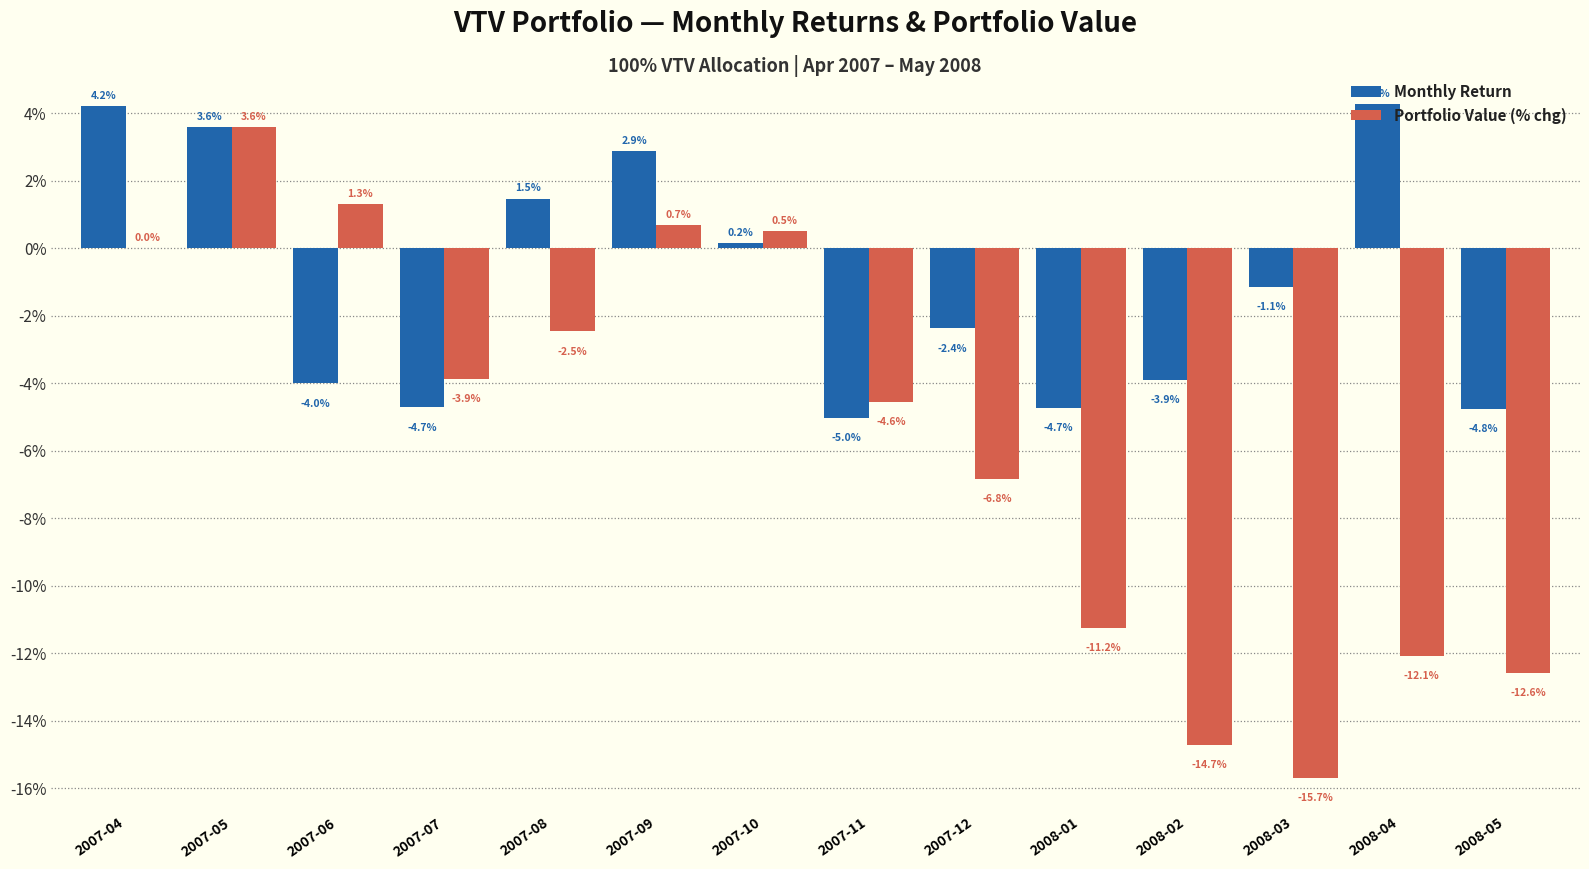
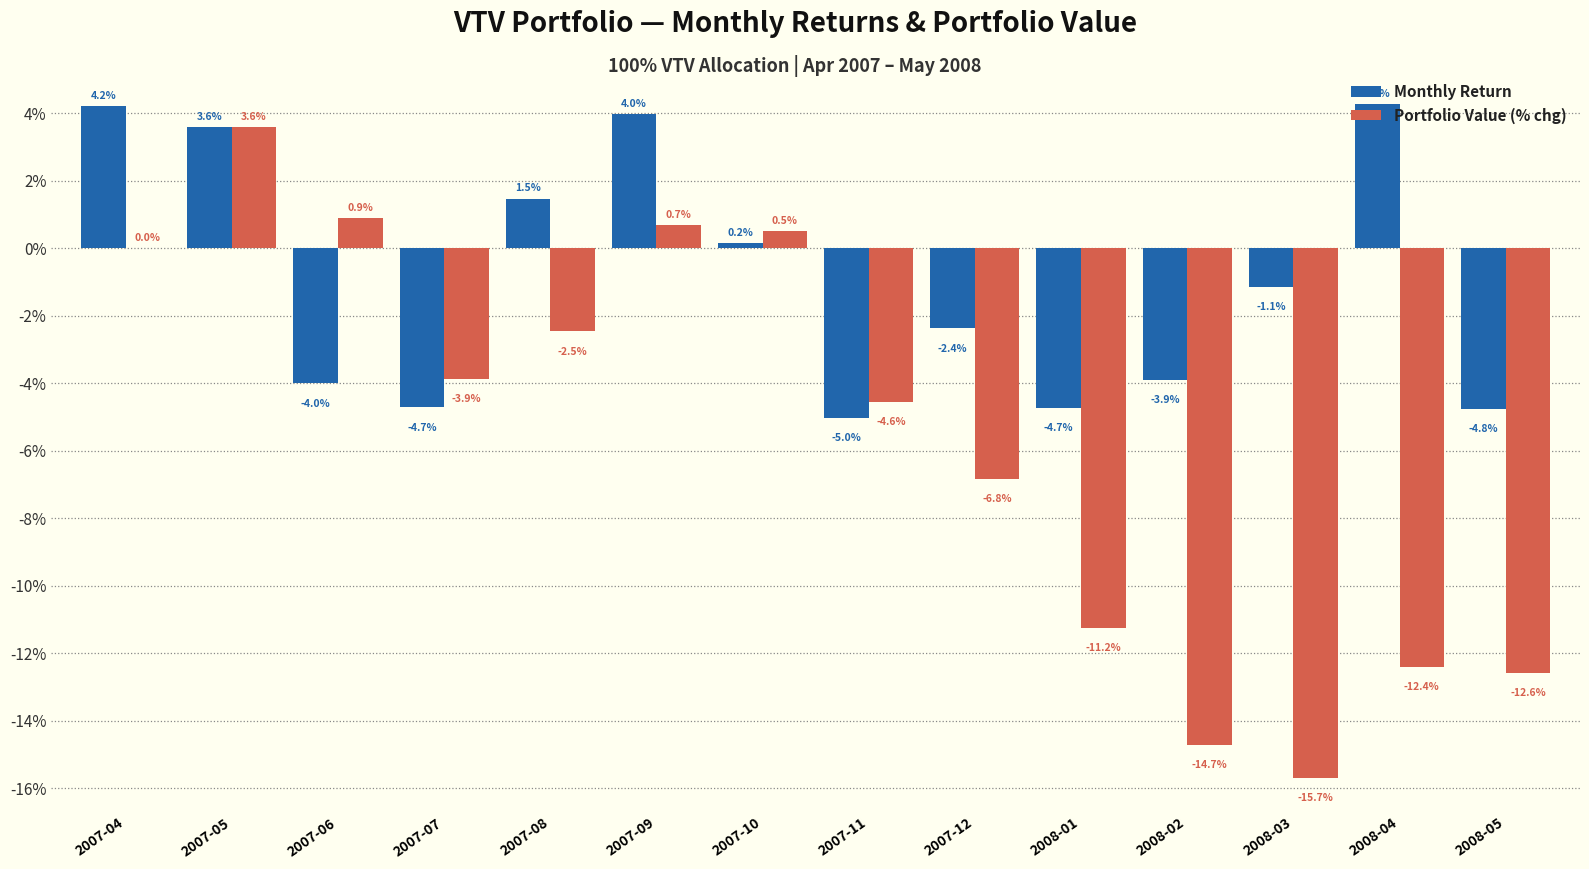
Portfolio Value (% chg), 2007-06: 1.3% -> 0.9%
Monthly Return, 2007-09: 2.9% -> 4.0%
Portfolio Value (% chg), 2008-04: -12.1% -> -12.4%
